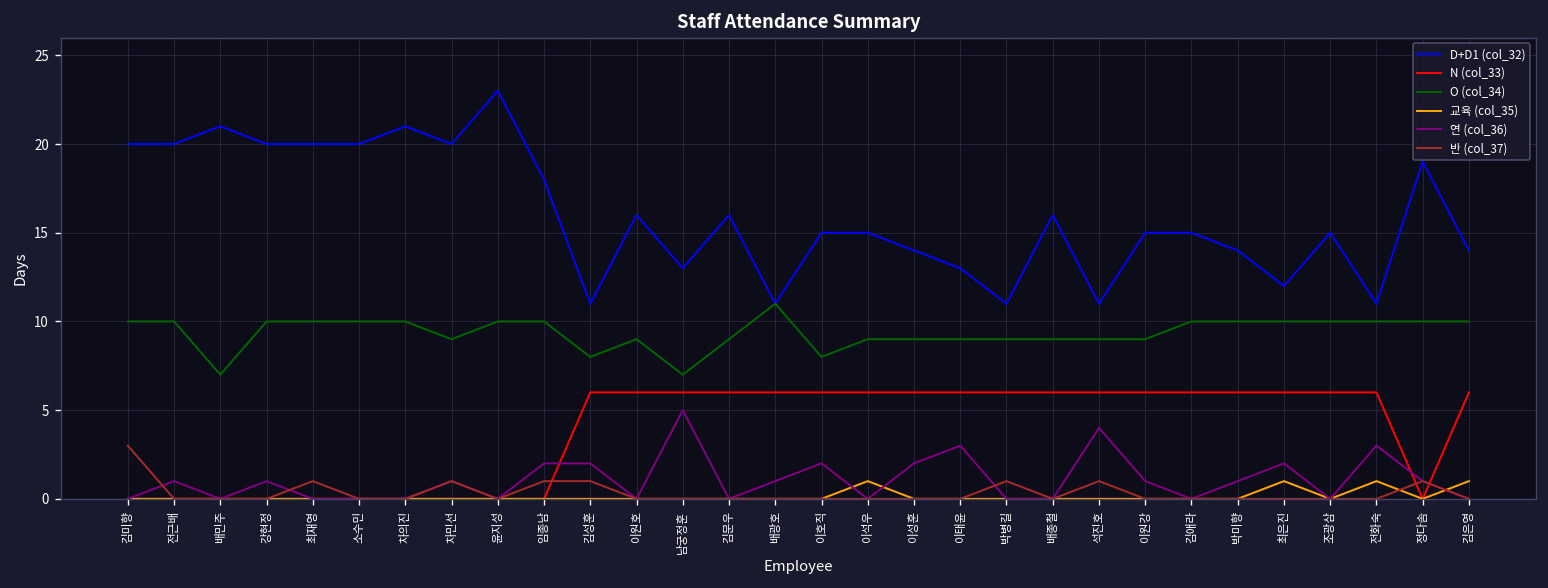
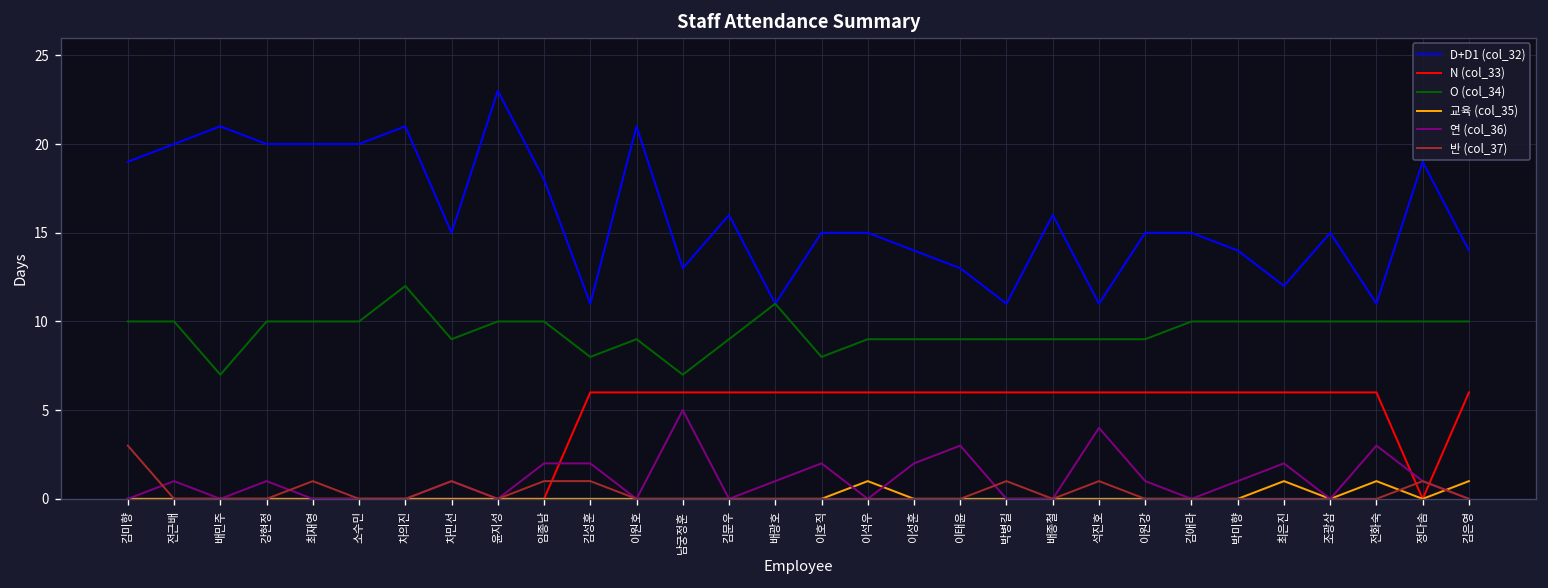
D+D1 (col_32), 김미향: 20 -> 19
O (col_34), 차의진: 10 -> 12
D+D1 (col_32), 차민선: 20 -> 15
D+D1 (col_32), 이원호: 16 -> 21
